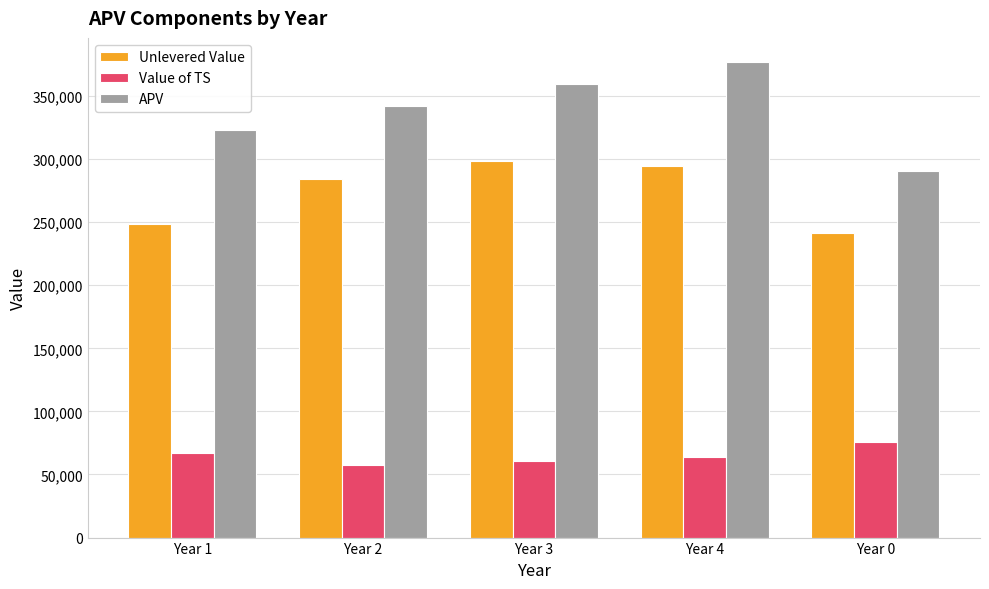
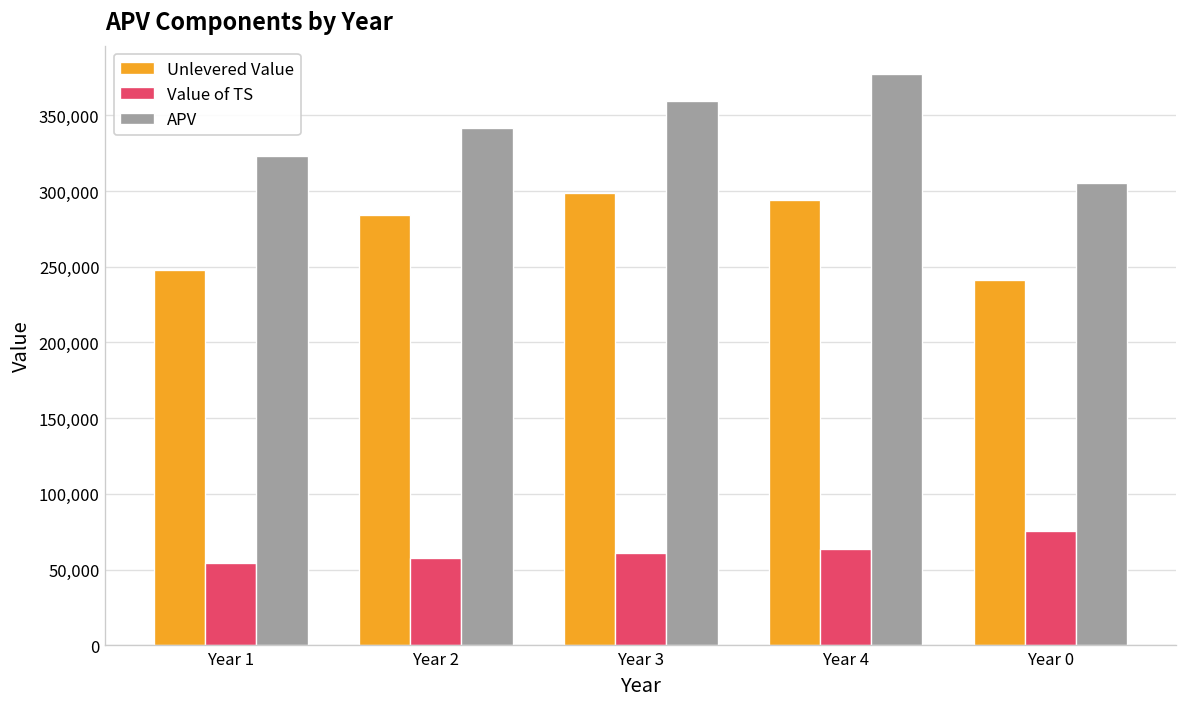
Value of TS, Year 1: 67,000 -> 55,000
APV, Year 0: 290,000 -> 305,000
